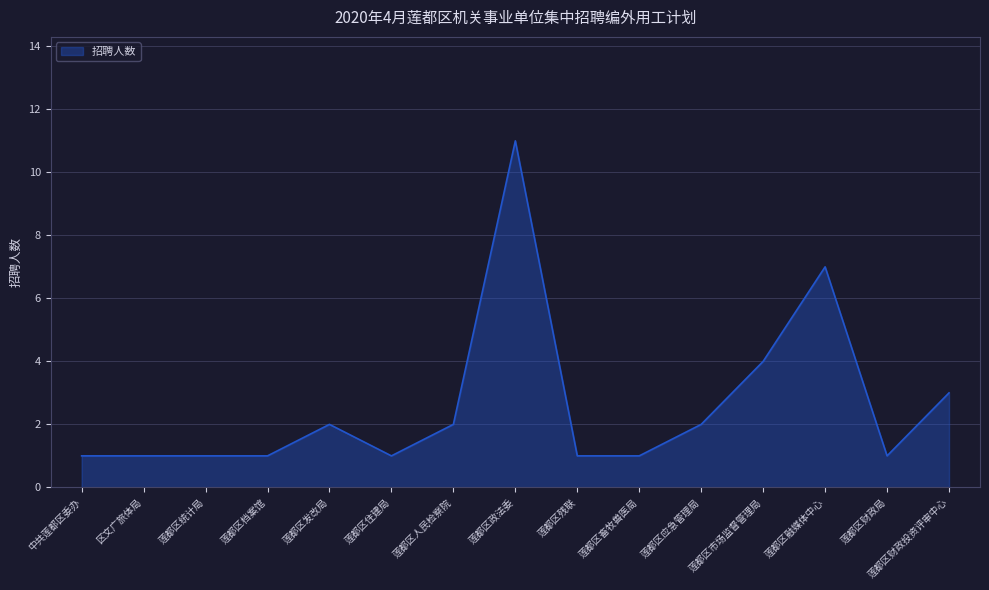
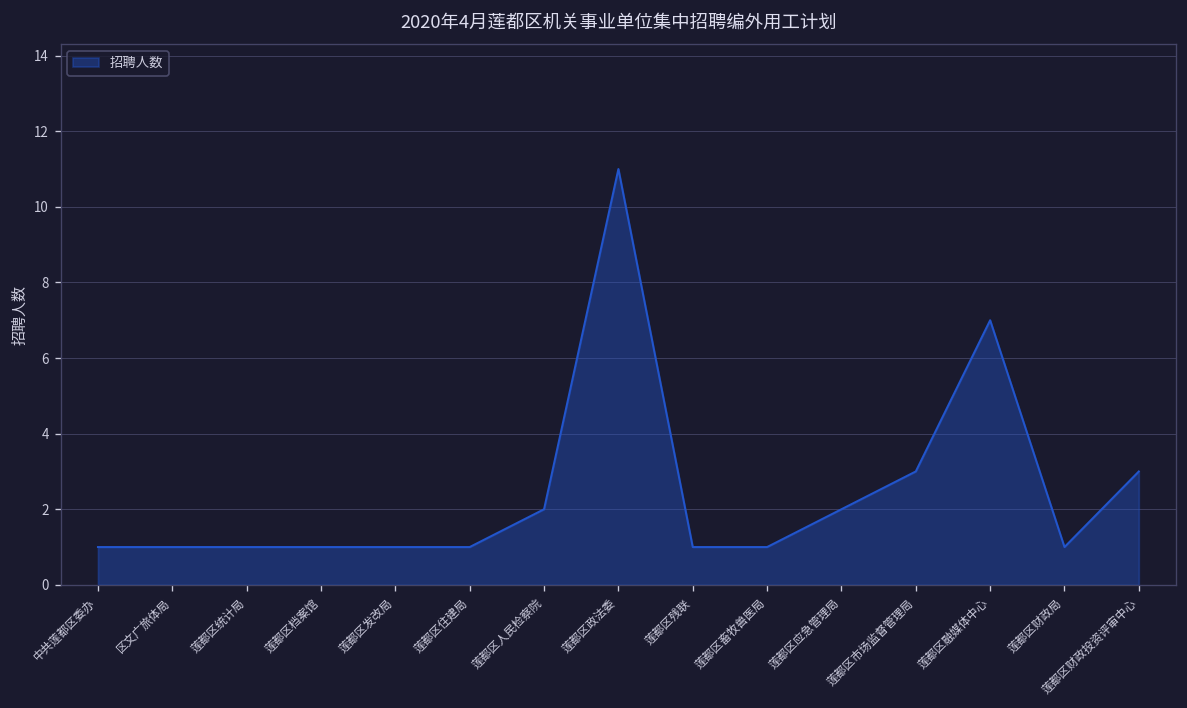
莲都区发改局: 2 -> 1
莲都区市场监督管理局: 4 -> 3
